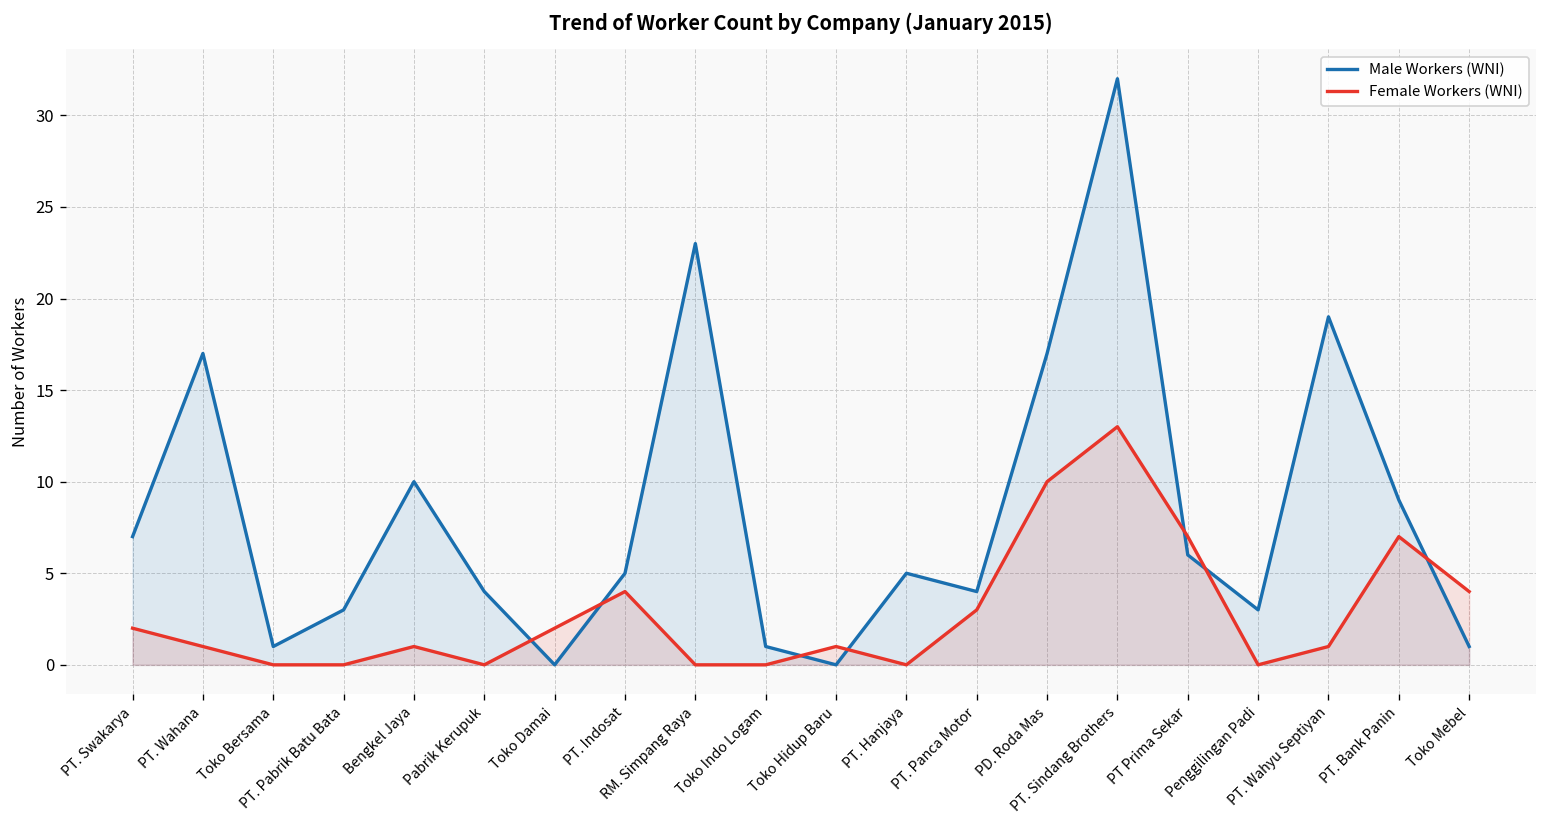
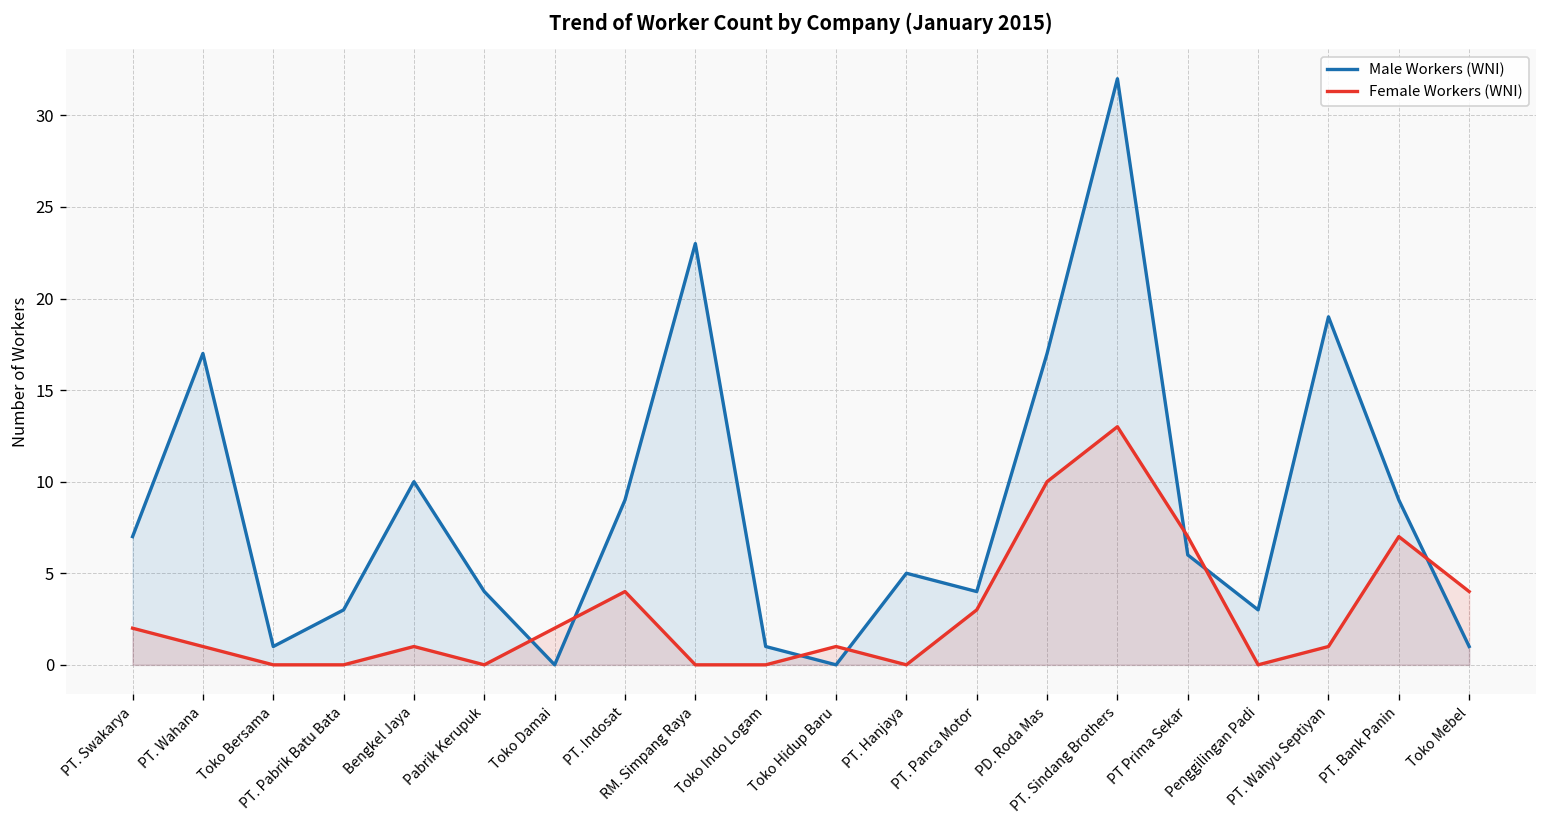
Male Workers (WNI), PT. Indosat: 5 -> 9
